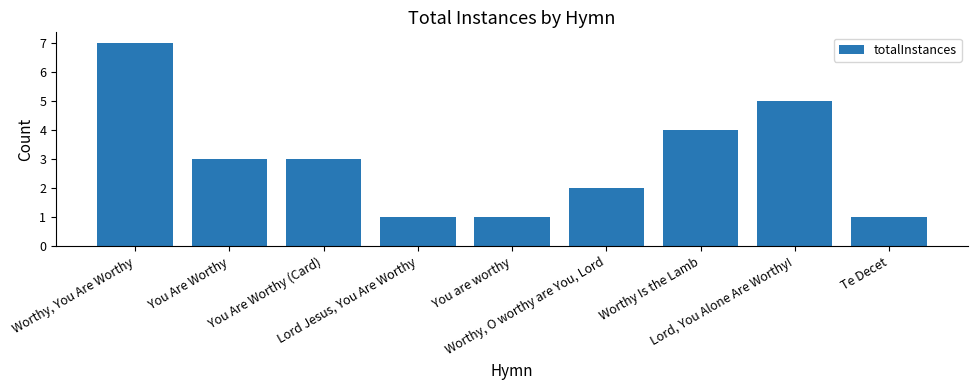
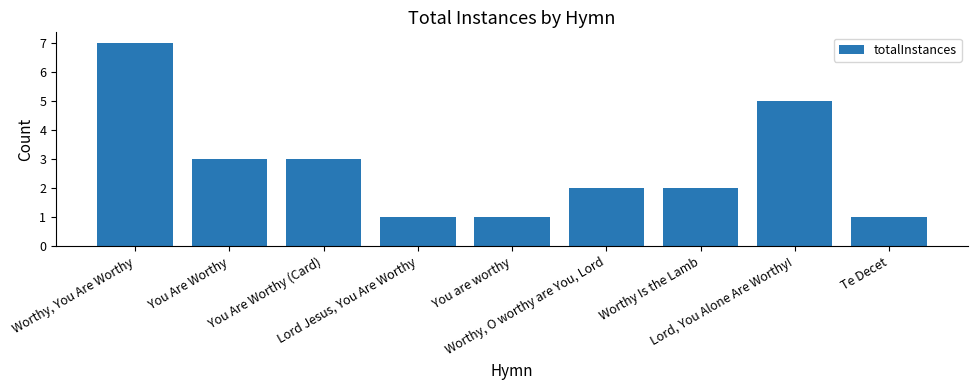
Worthy Is the Lamb: 4 -> 2
